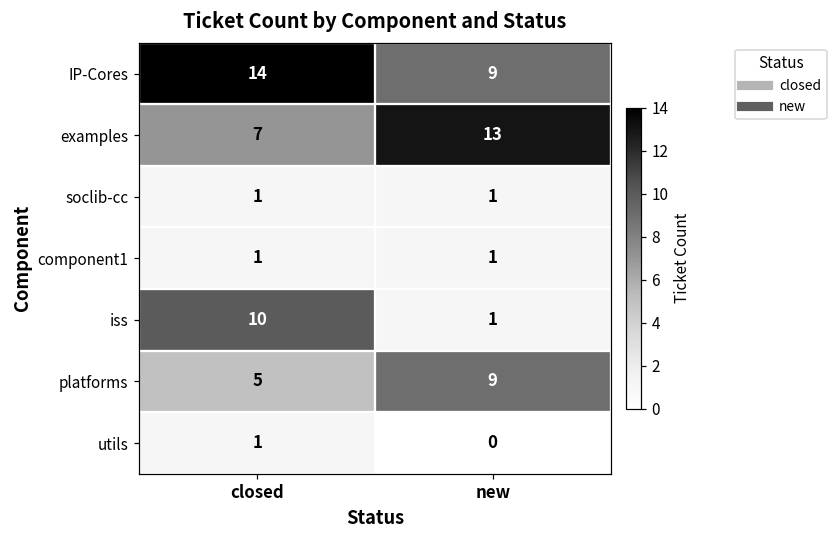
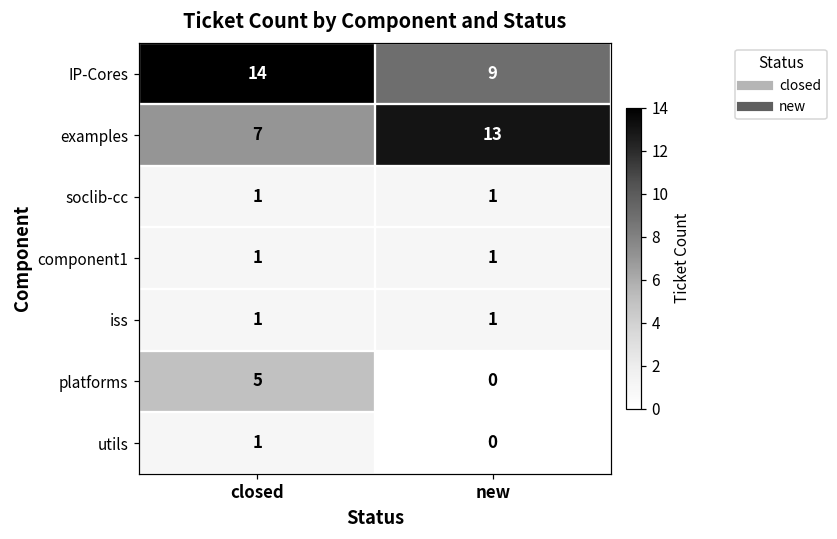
iss, closed: 10 -> 1
platforms, new: 9 -> 0
